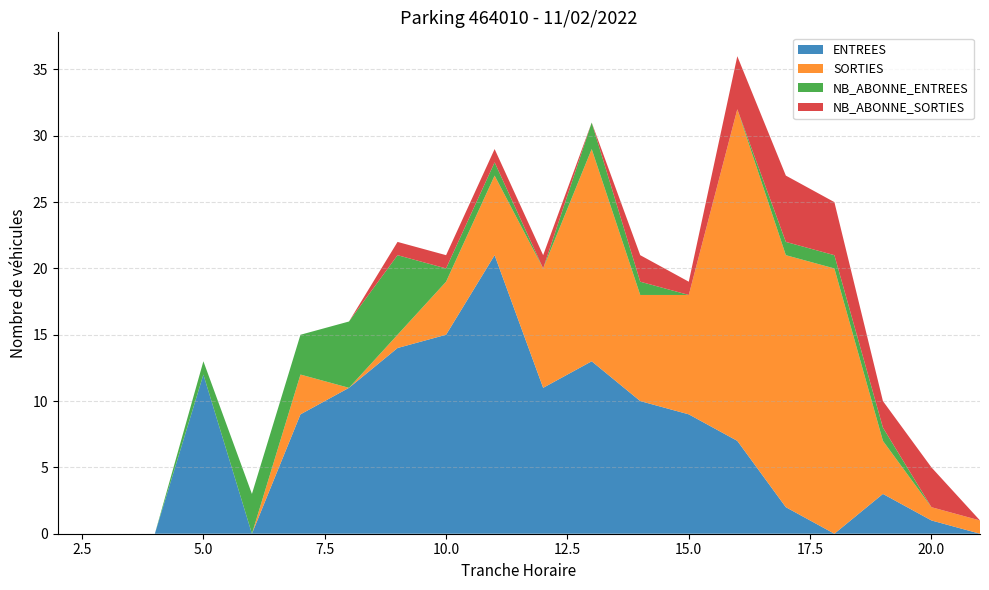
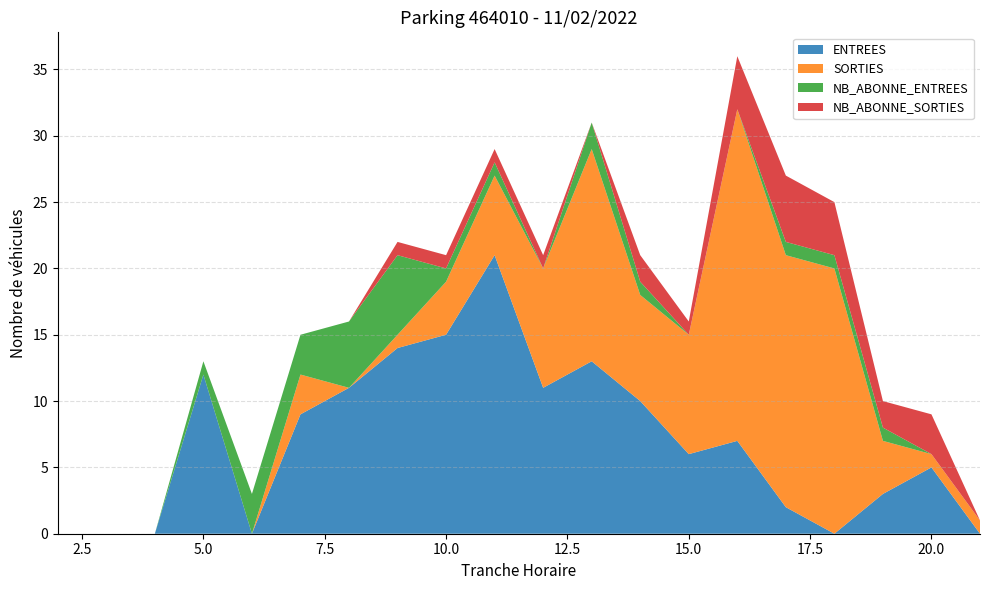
ENTREES, 15.0: 9 -> 6
ENTREES, 20.0: 1 -> 5
